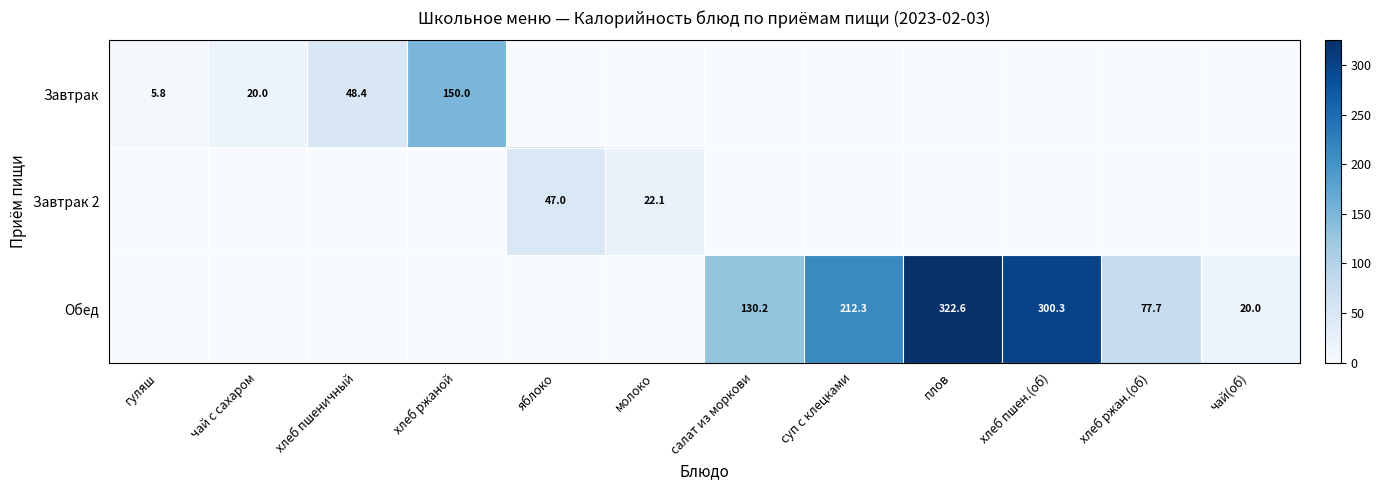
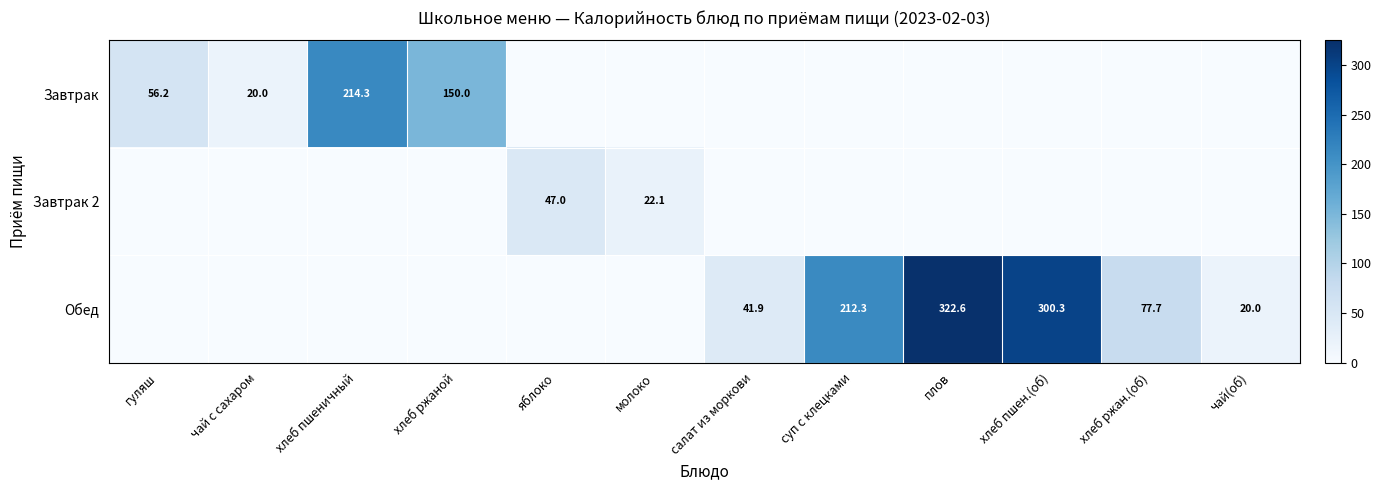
Завтрак, гуляш: 5.8 -> 56.2
Завтрак, хлеб пшеничный: 48.4 -> 214.3
Обед, салат из моркови: 130.2 -> 41.9
